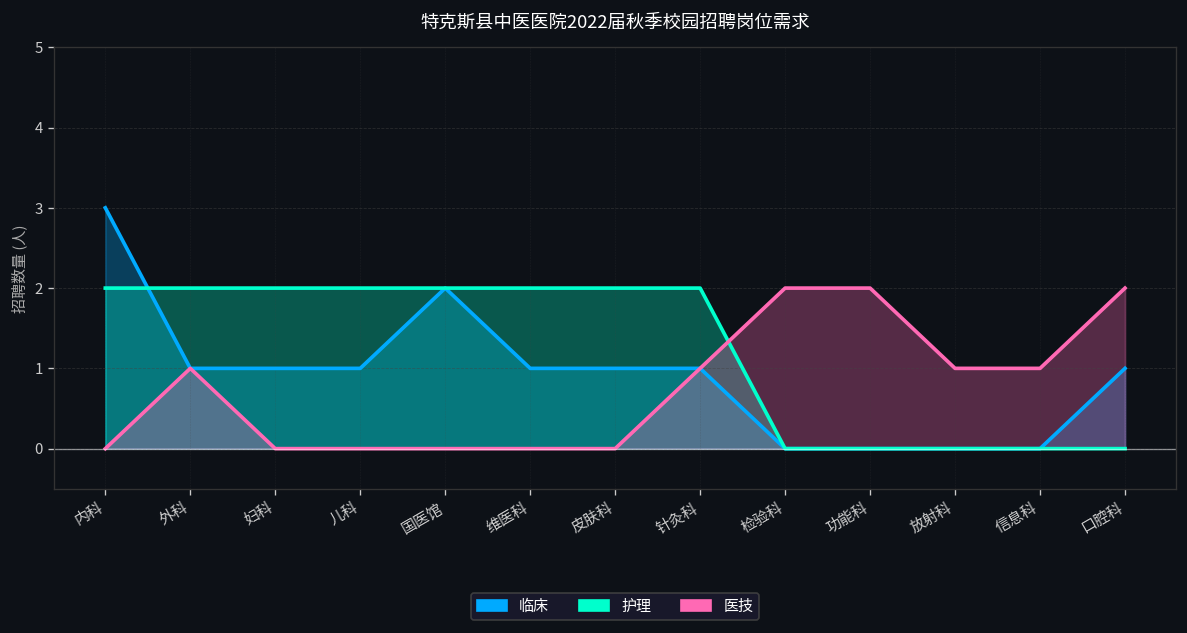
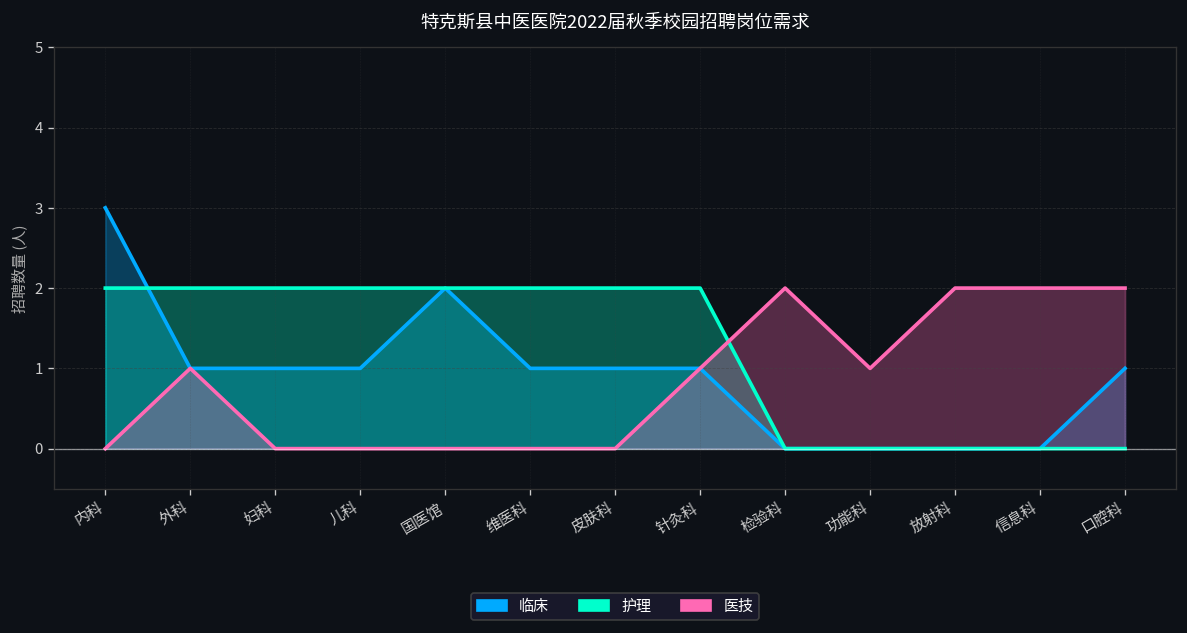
医技, 功能科: 2 -> 1
医技, 放射科: 1 -> 2
医技, 信息科: 1 -> 2
